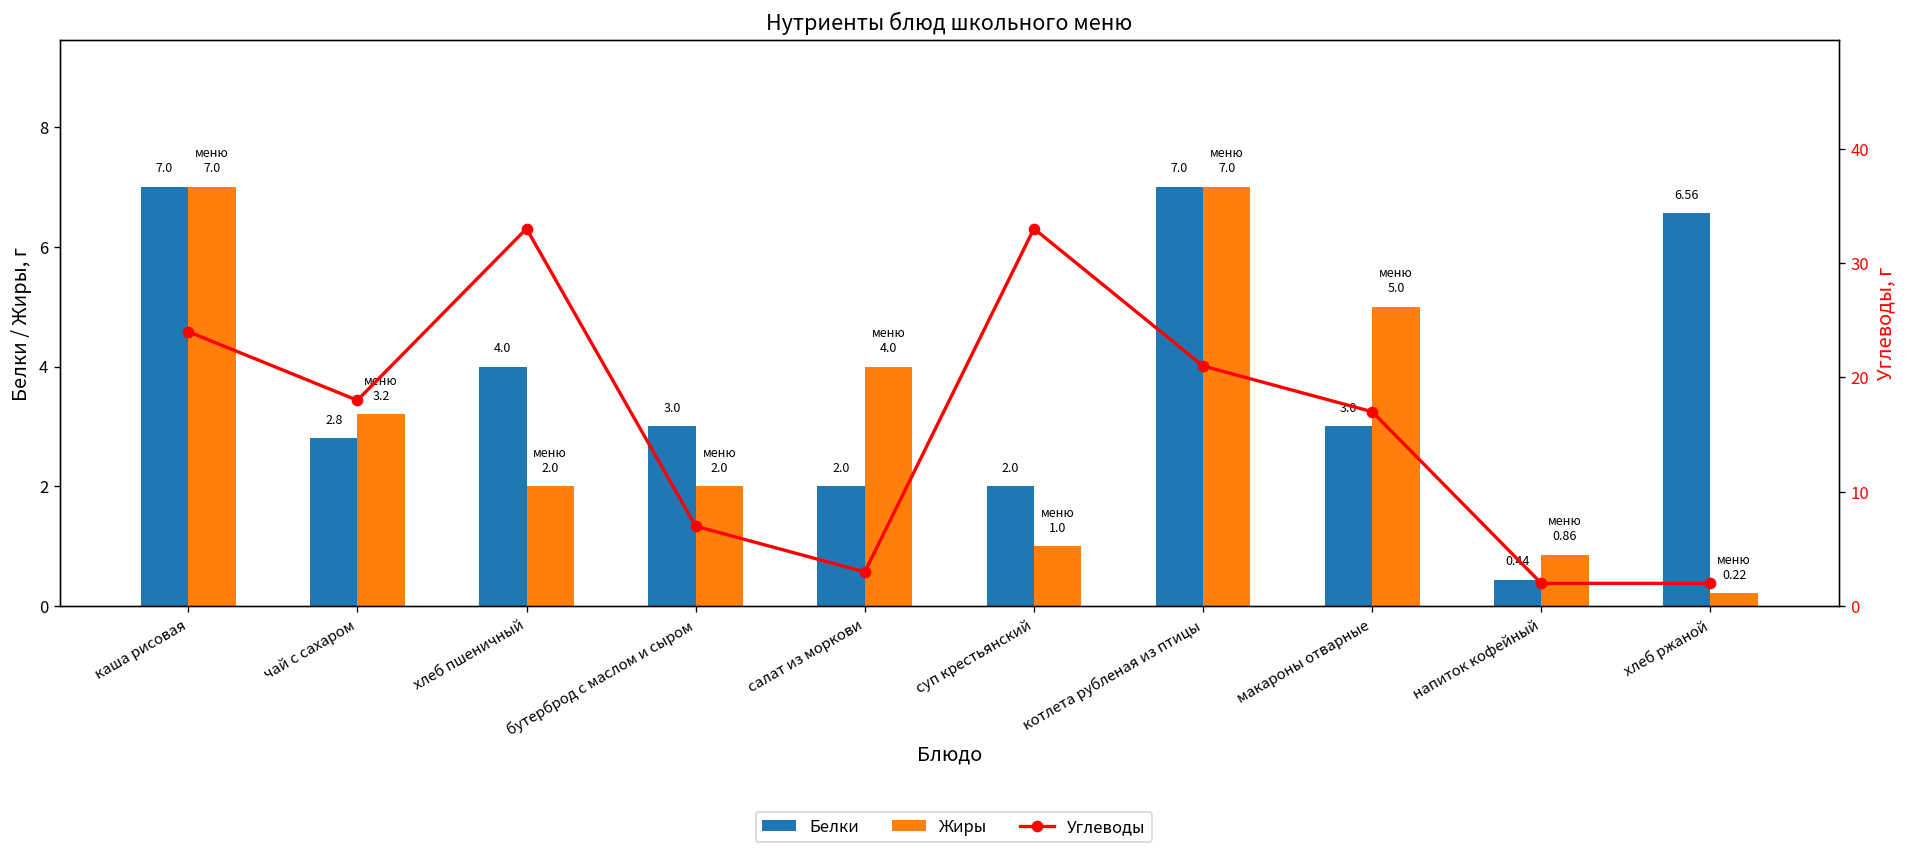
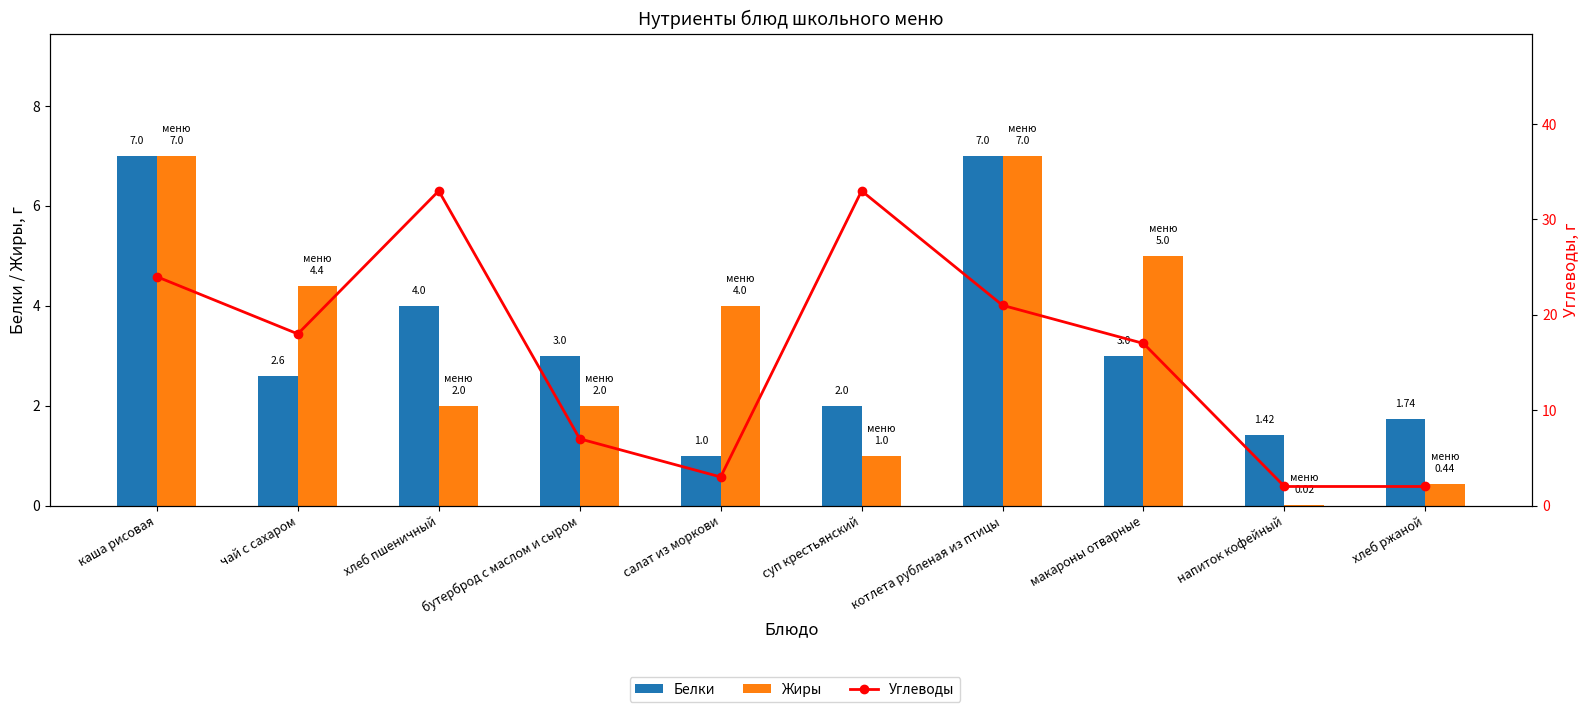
Белки, чай с сахаром: 2.8 -> 2.6
Жиры, чай с сахаром: 3.2 -> 4.4
Белки, салат из моркови: 2.0 -> 1.0
Белки, напиток кофейный: 0.44 -> 1.42
Жиры, напиток кофейный: 0.86 -> 0.02
Белки, хлеб ржаной: 6.56 -> 1.74
Жиры, хлеб ржаной: 0.22 -> 0.44
